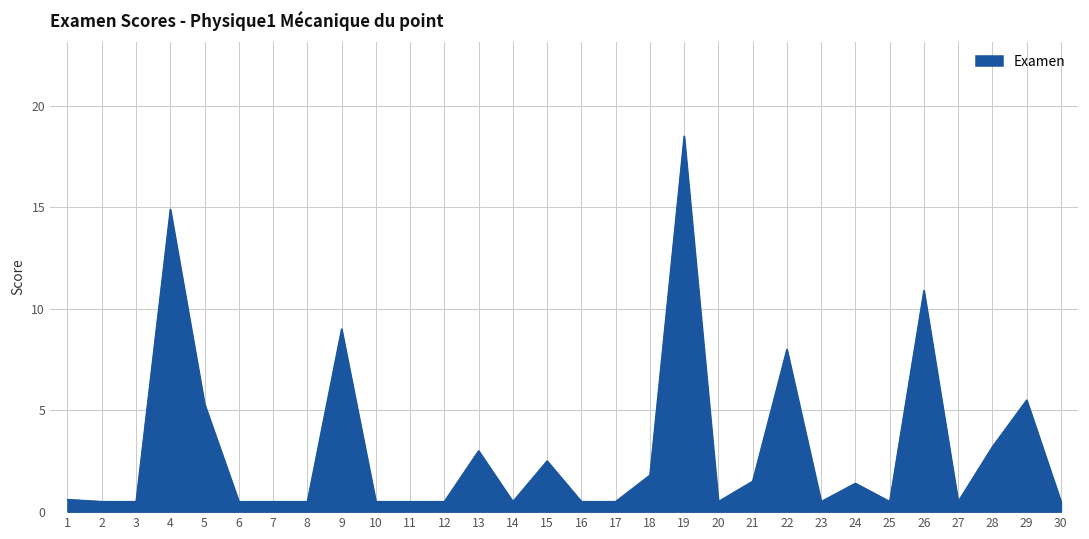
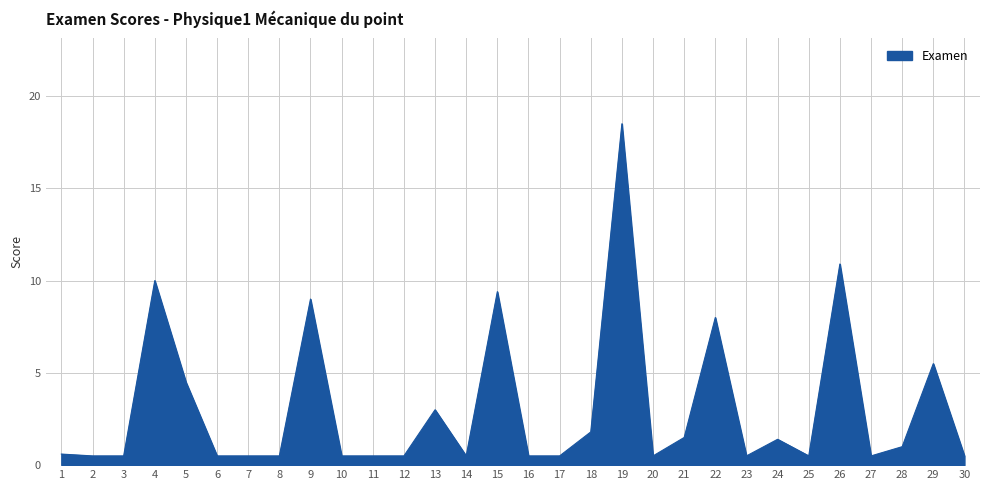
4: 14.9 -> 10.0
5: 5.3 -> 4.5
15: 2.5 -> 9.4
28: 3.2 -> 1.0
